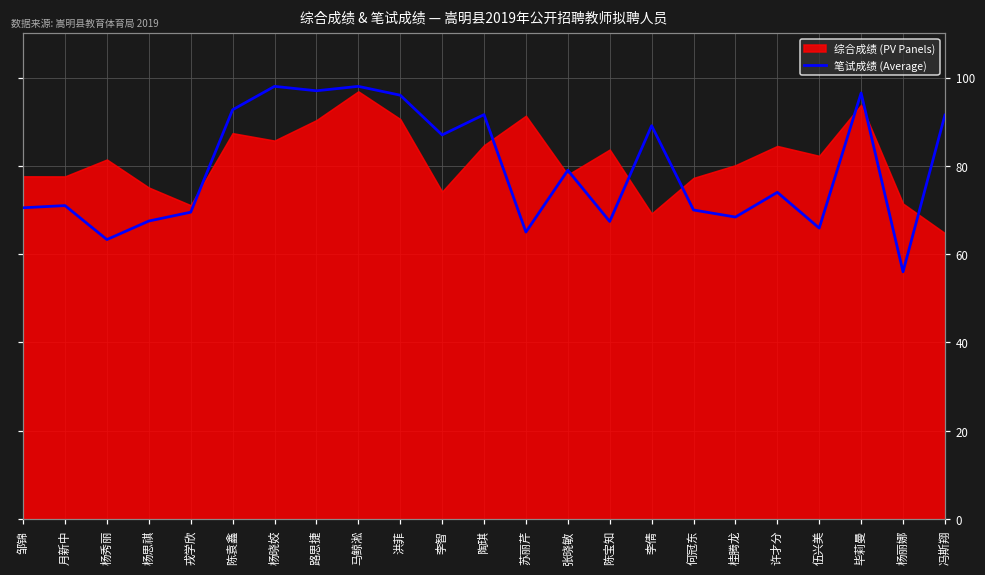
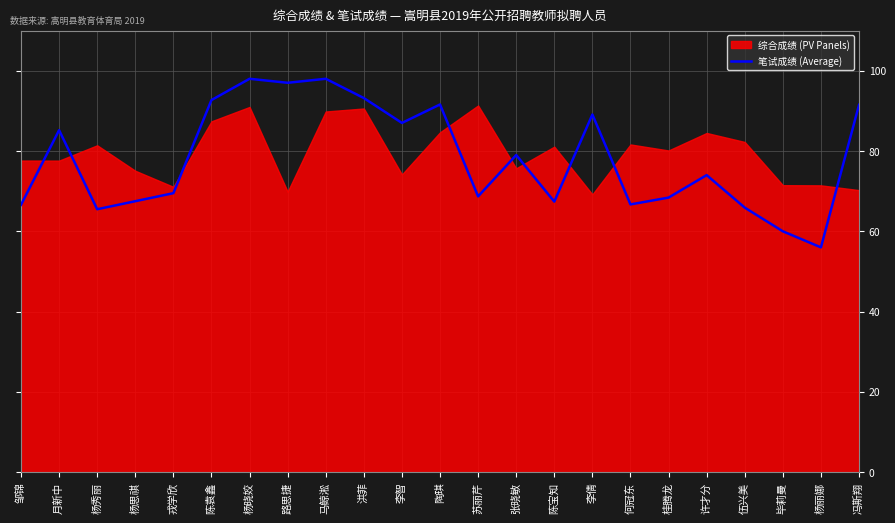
笔试成绩 (Average), 邹锦: 71 -> 67
笔试成绩 (Average), 月新中: 71 -> 85
笔试成绩 (Average), 杨秀丽: 63 -> 66
综合成绩 (PV Panels), 杨晓姣: 86 -> 91
综合成绩 (PV Panels), 路思捷: 90 -> 70
综合成绩 (PV Panels), 马鲸淞: 97 -> 90
笔试成绩 (Average), 洪菲: 96 -> 93
笔试成绩 (Average), 苏丽芹: 65 -> 69
综合成绩 (PV Panels), 张晓敏: 78 -> 76
综合成绩 (PV Panels), 陈宝知: 84 -> 81
笔试成绩 (Average), 何冠东: 70 -> 67
综合成绩 (PV Panels), 何冠东: 77 -> 82
笔试成绩 (Average), 毕莉曼: 97 -> 60
综合成绩 (PV Panels), 毕莉曼: 94 -> 71
综合成绩 (PV Panels), 冯斯翔: 65 -> 70
